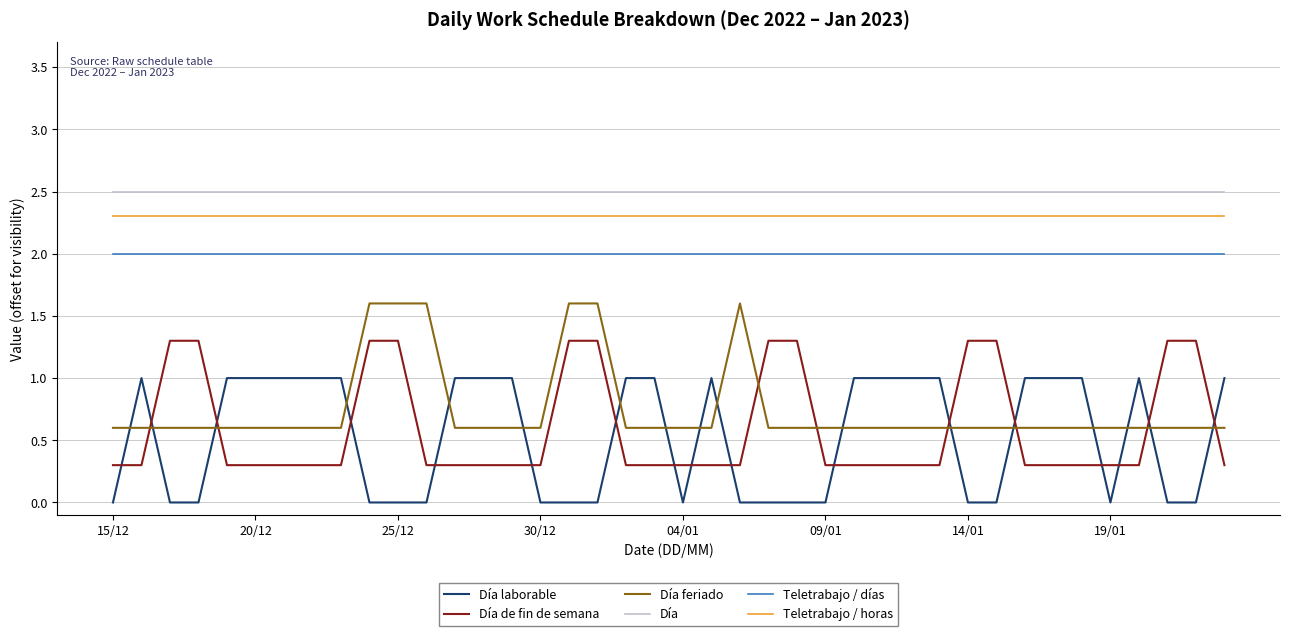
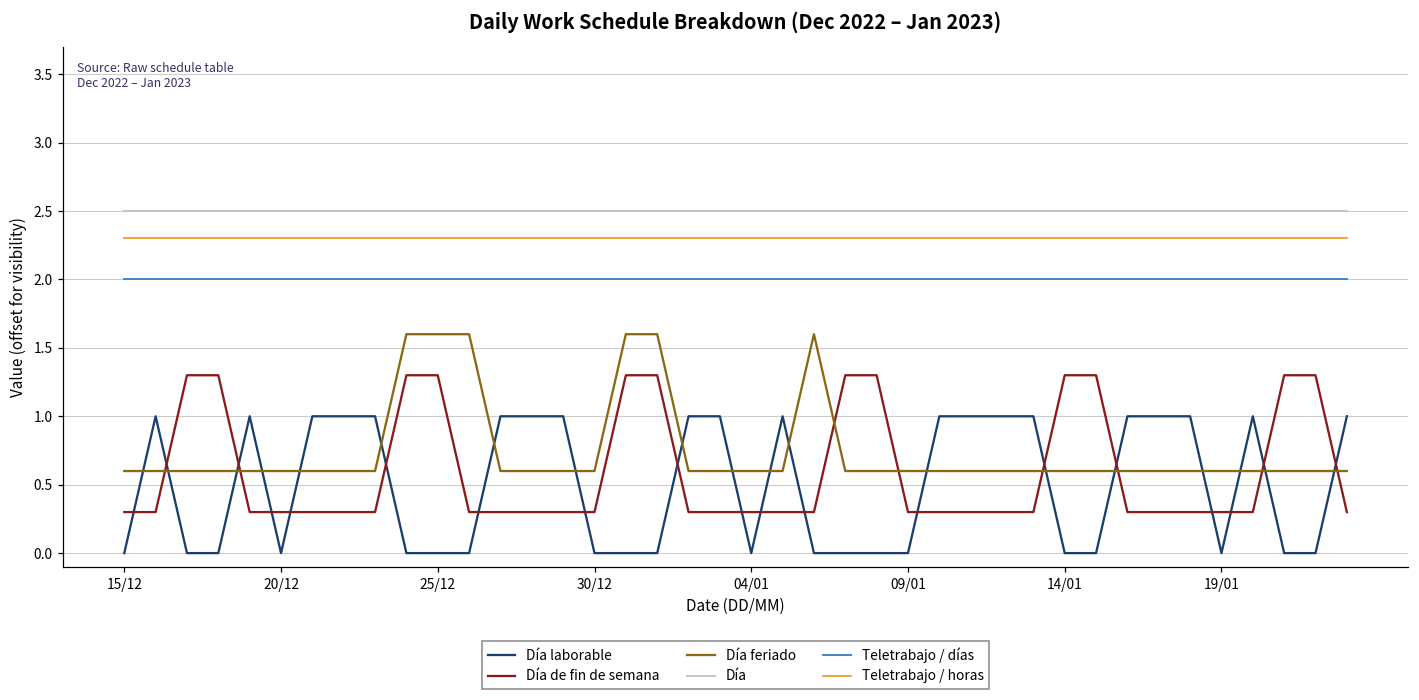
Día laborable, 20/12: 1 -> 0
